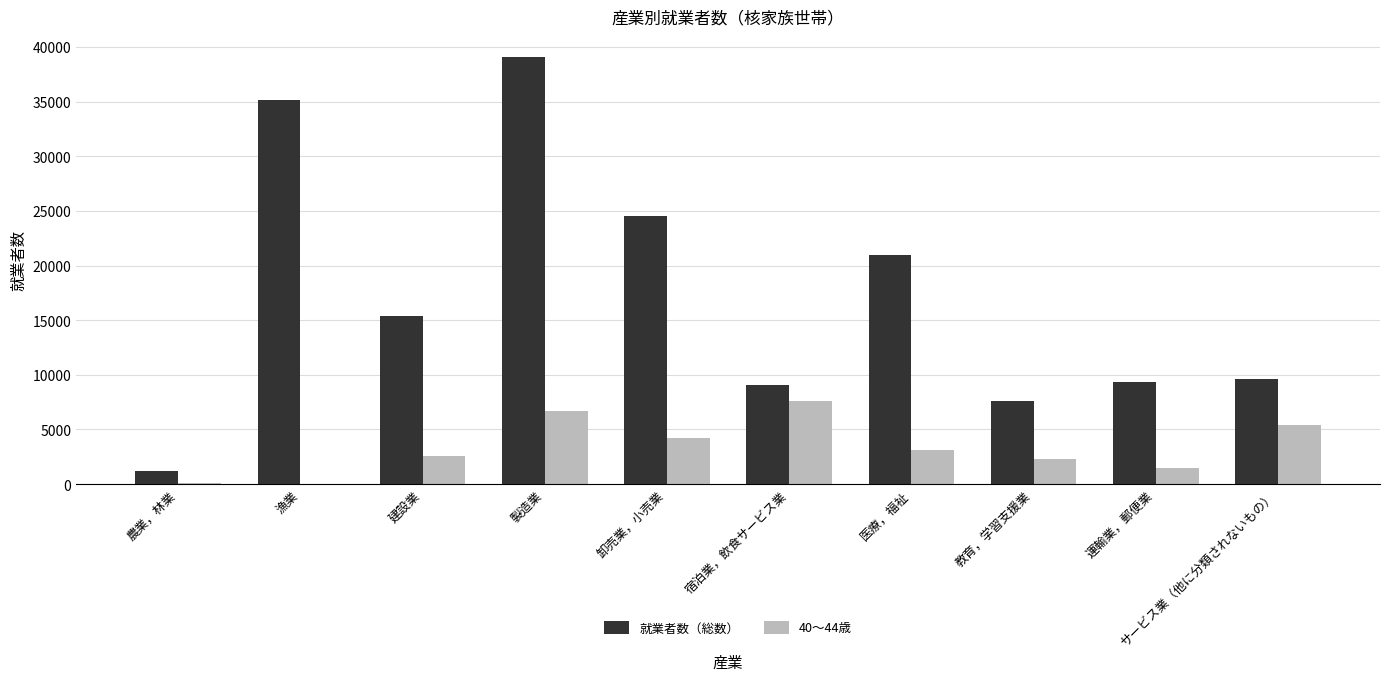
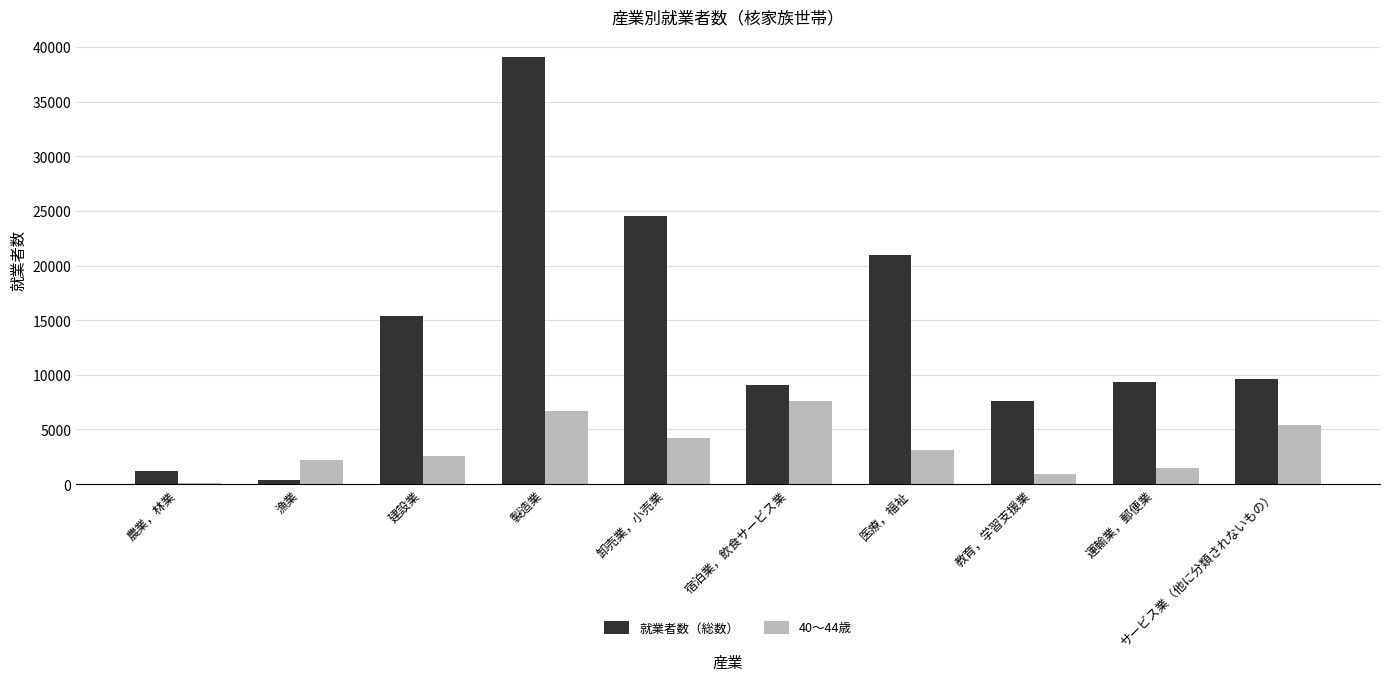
就業者数（総数）, 漁業: 35100 -> 400
40〜44歳, 漁業: 0 -> 2200
40〜44歳, 教育，学習支援業: 2300 -> 900
